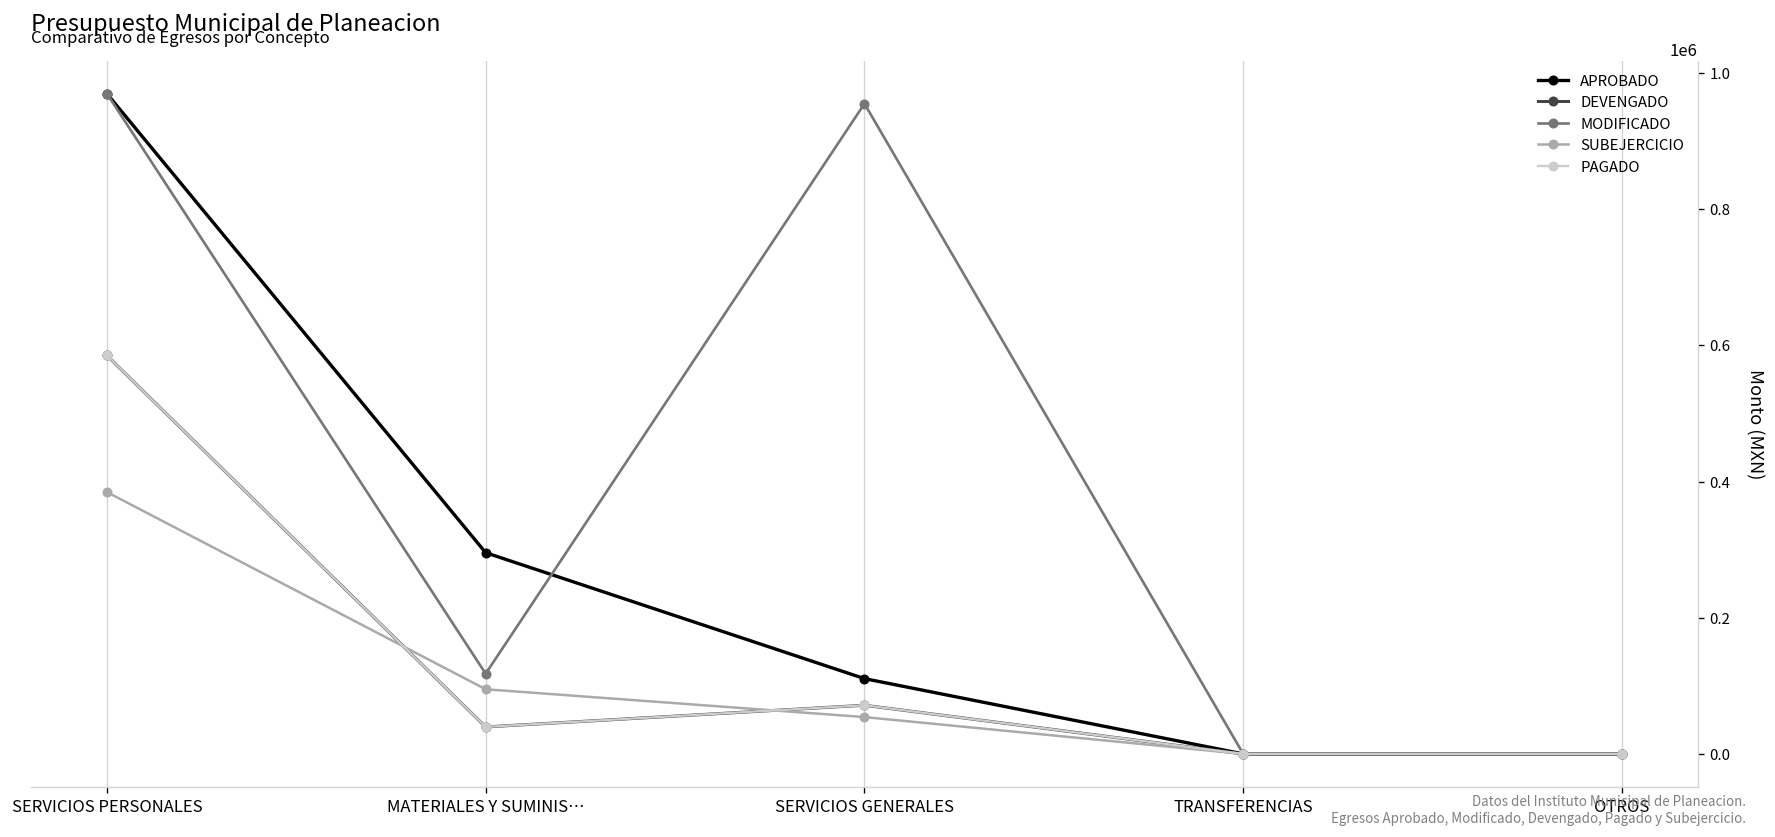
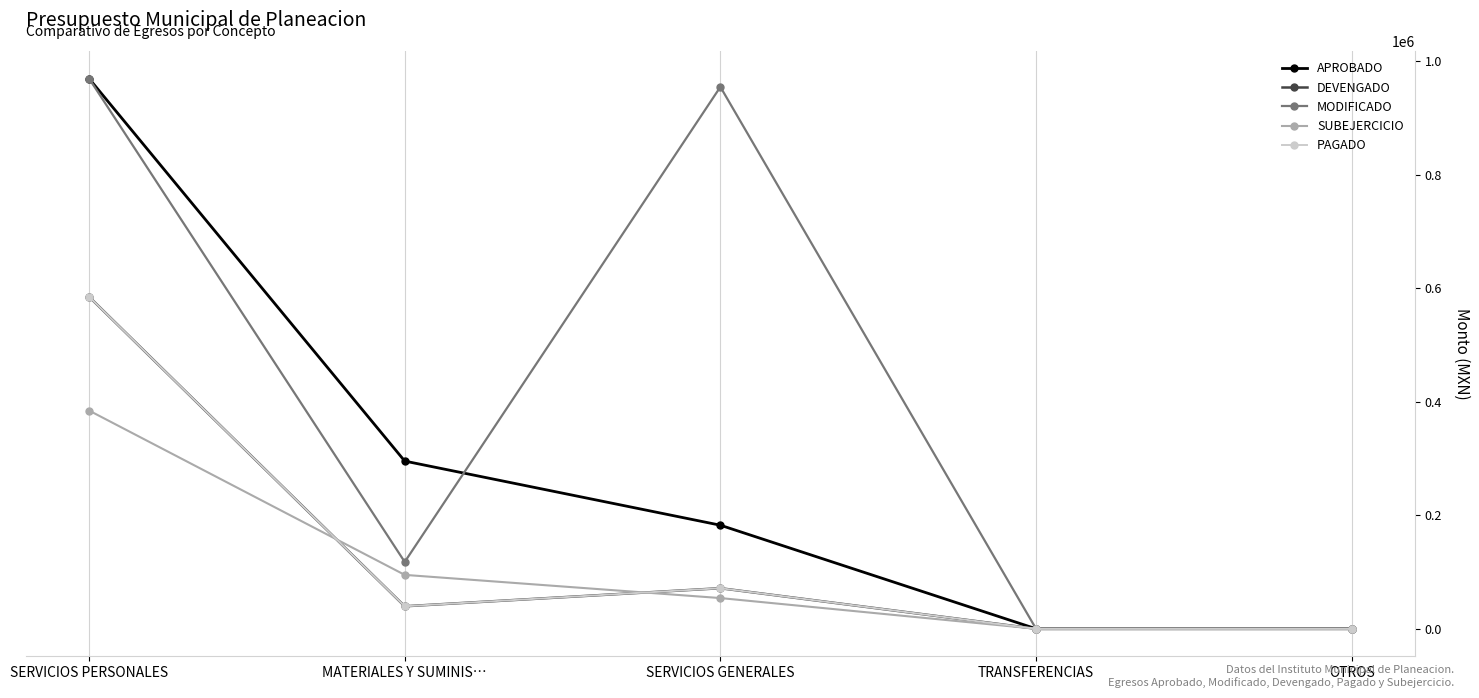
APROBADO, SERVICIOS GENERALES: 110000 -> 180000
